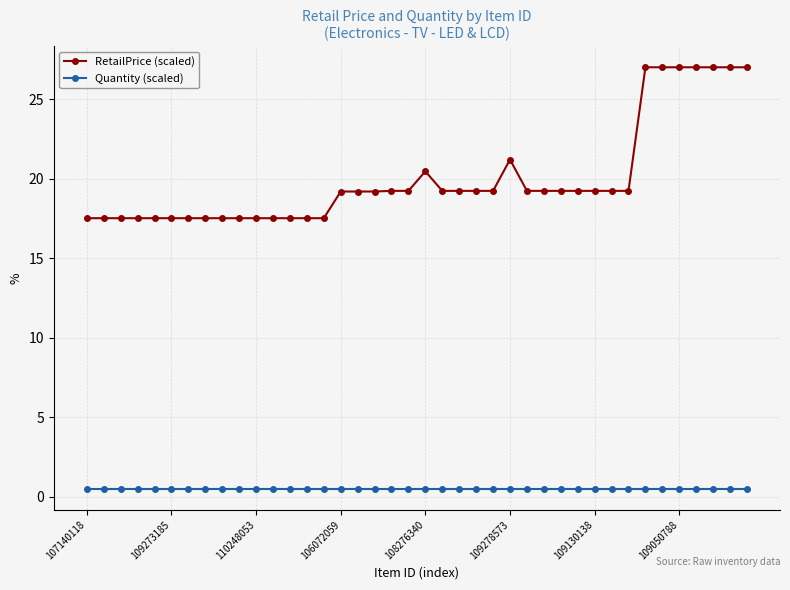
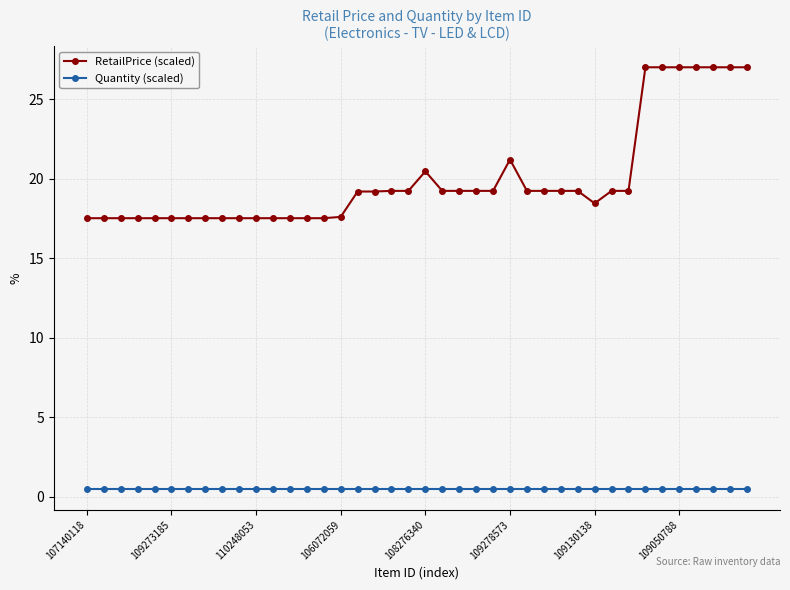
RetailPrice (scaled), 106072059: 19.2 -> 17.6
RetailPrice (scaled), 109130138: 19.2 -> 18.4
